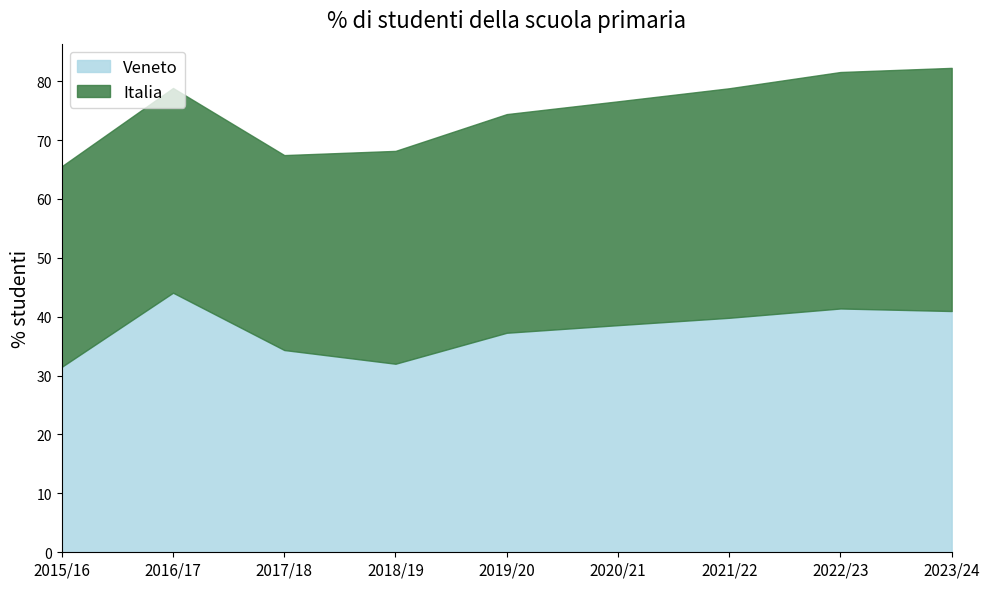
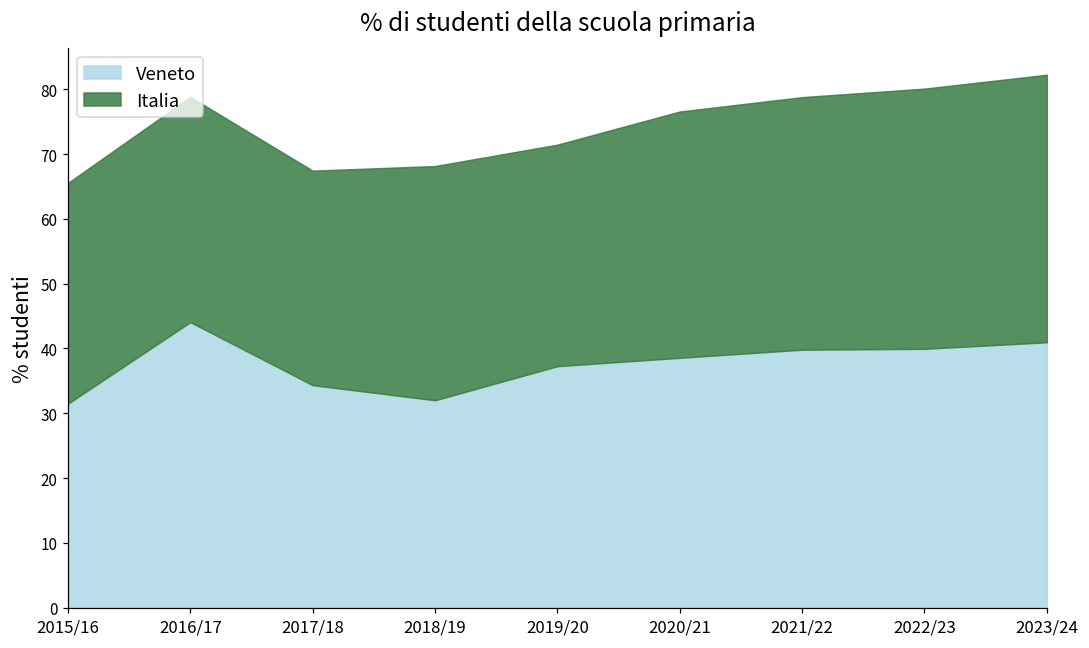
Italia, 2019/20: 37 -> 34
Veneto, 2022/23: 41 -> 40
